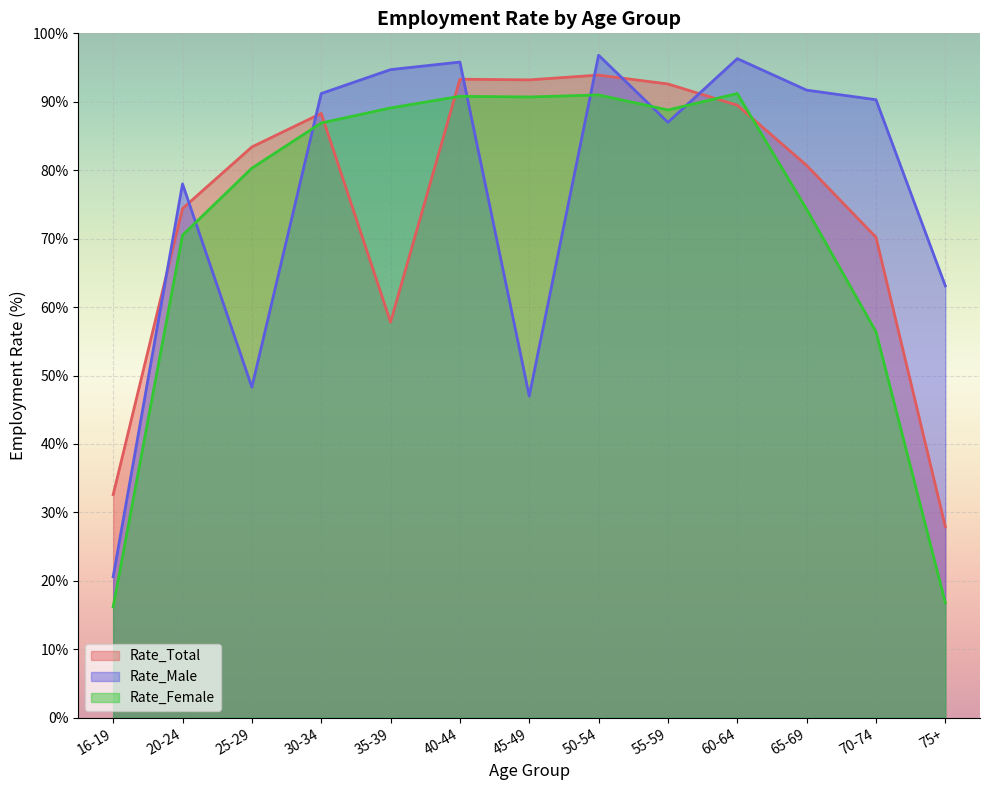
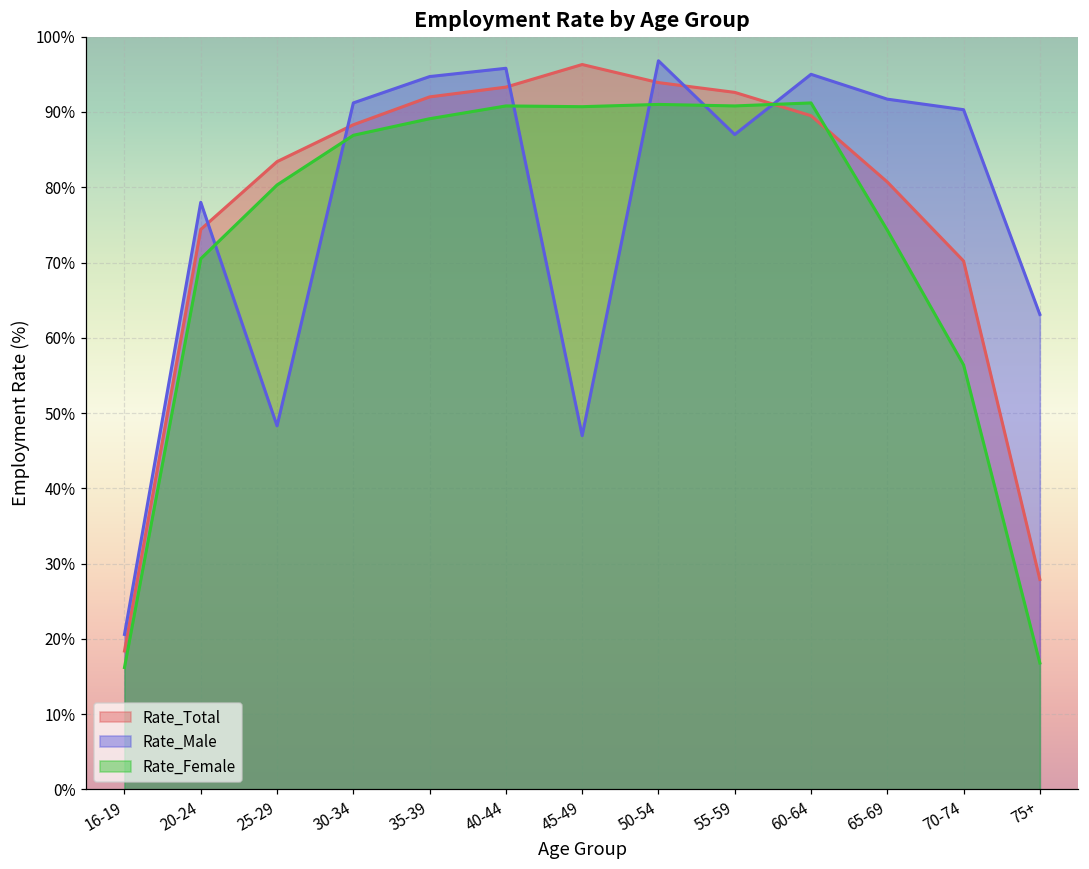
Rate_Total, 16-19: 33% -> 18%
Rate_Total, 35-39: 58% -> 92%
Rate_Total, 45-49: 93% -> 96%
Rate_Female, 55-59: 89% -> 91%
Rate_Male, 60-64: 96% -> 95%
